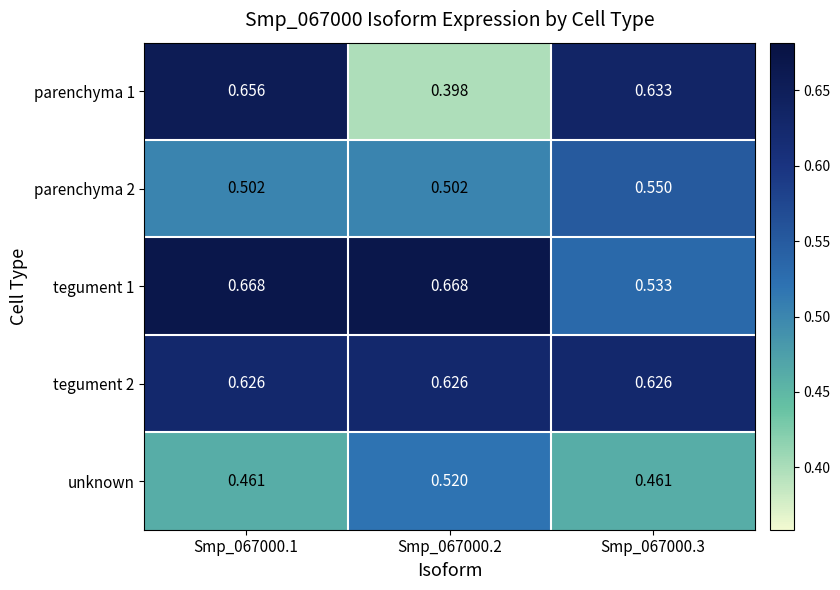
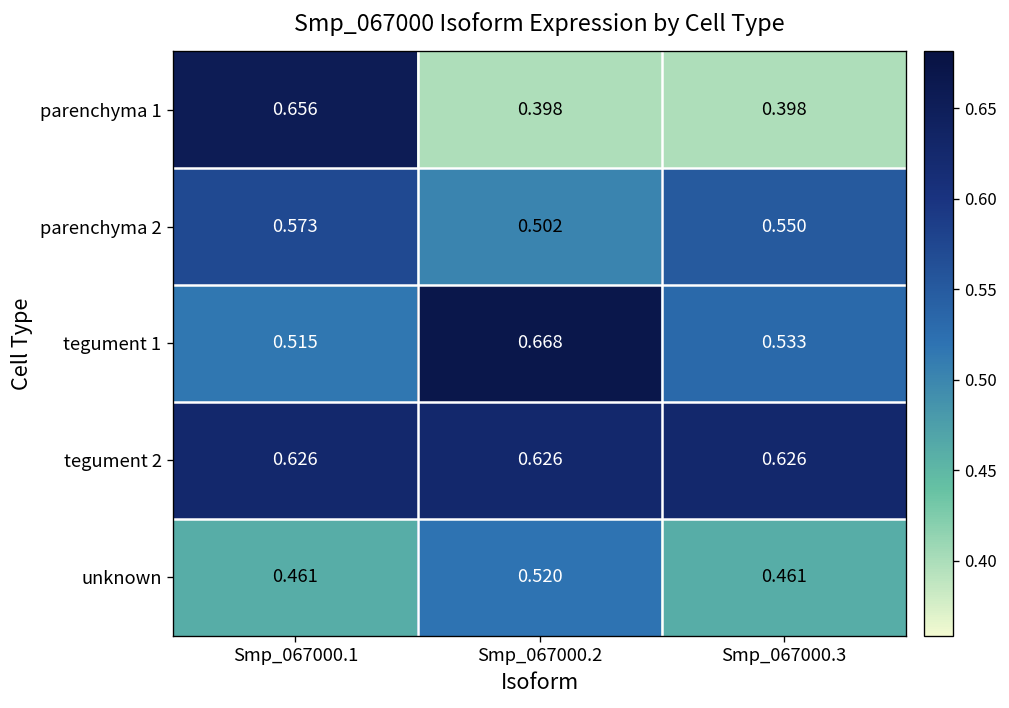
parenchyma 1, Smp_067000.3: 0.633 -> 0.398
parenchyma 2, Smp_067000.1: 0.502 -> 0.573
tegument 1, Smp_067000.1: 0.668 -> 0.515
